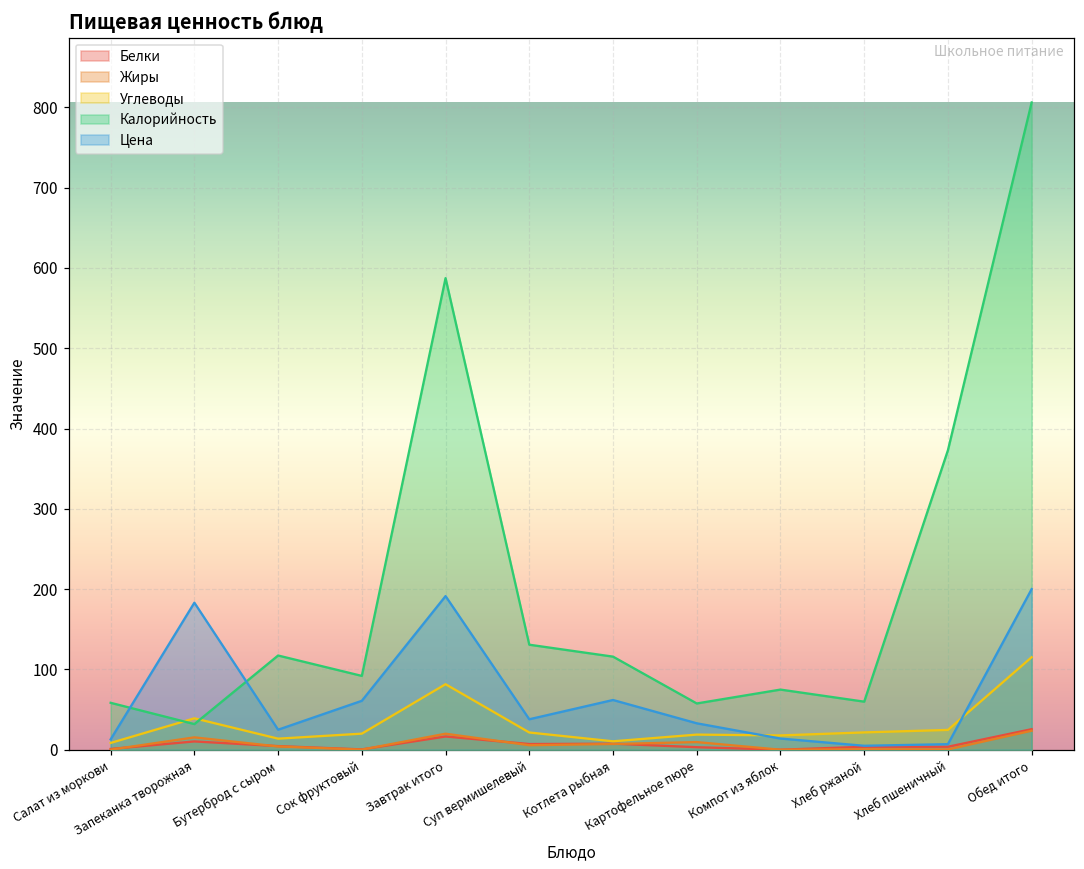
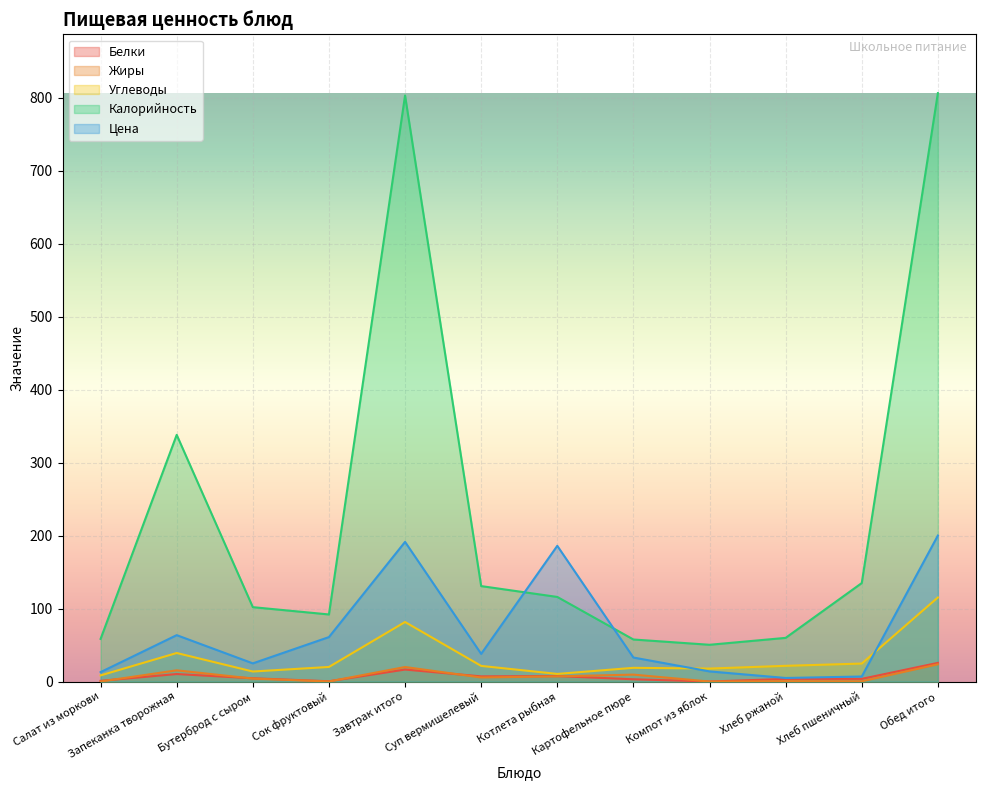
Калорийность, Запеканка творожная: 30 -> 340
Цена, Запеканка творожная: 180 -> 60
Калорийность, Бутерброд с сыром: 120 -> 100
Калорийность, Завтрак итого: 590 -> 800
Цена, Котлета рыбная: 60 -> 190
Калорийность, Компот из яблок: 70 -> 50
Калорийность, Хлеб пшеничный: 370 -> 140
